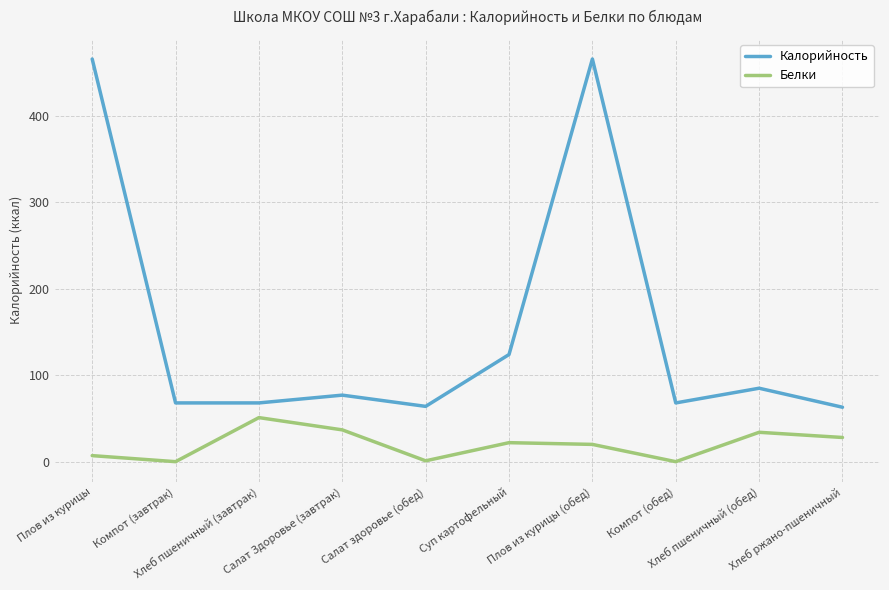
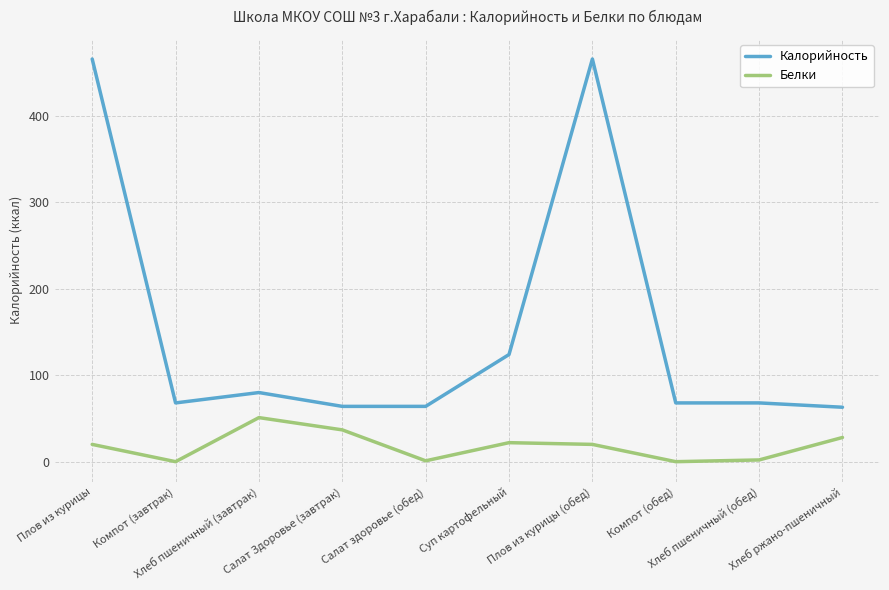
Белки, Плов из курицы: 10 -> 20
Калорийность, Хлеб пшеничный (завтрак): 70 -> 80
Калорийность, Салат Здоровье (завтрак): 80 -> 60
Калорийность, Хлеб пшеничный (обед): 90 -> 70
Белки, Хлеб пшеничный (обед): 30 -> 0
